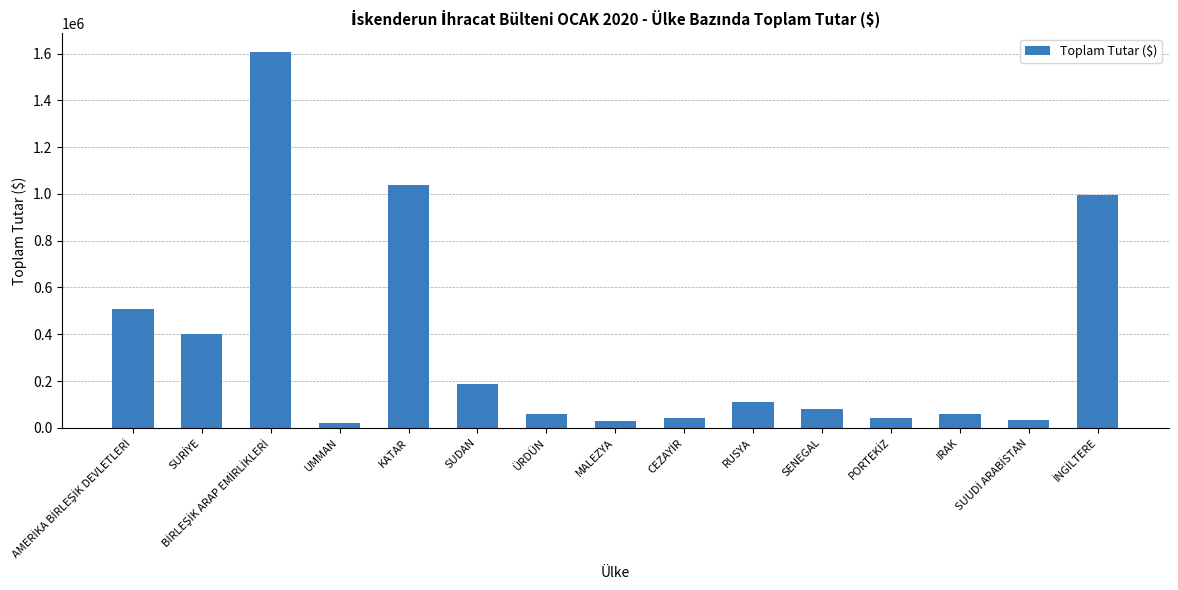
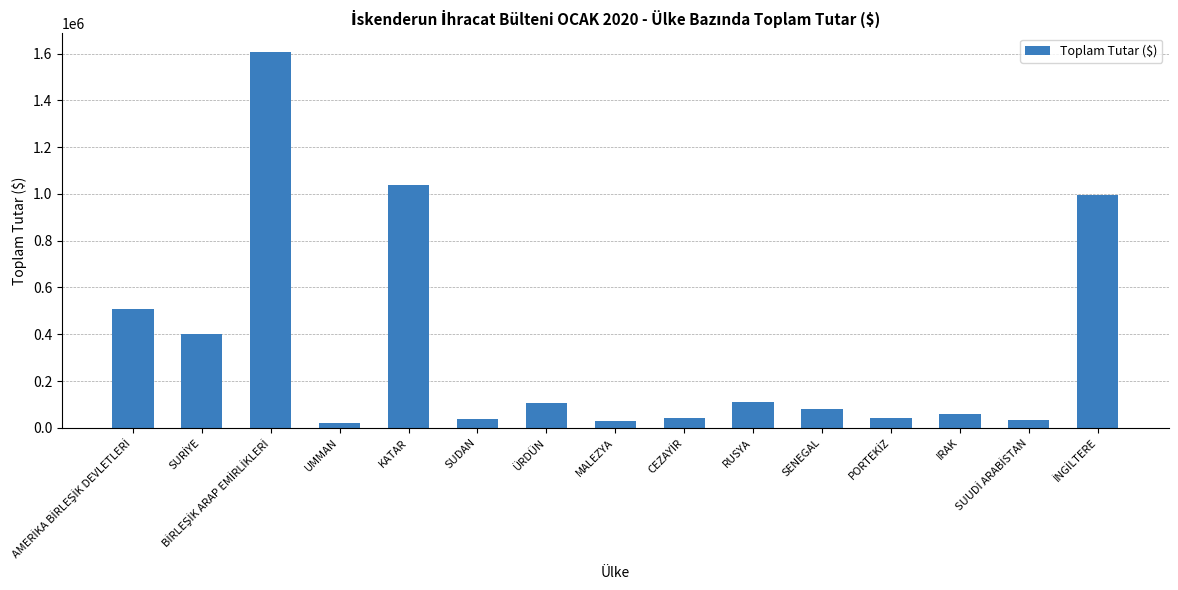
SUDAN: 190000 -> 40000
ÜRDÜN: 60000 -> 110000
